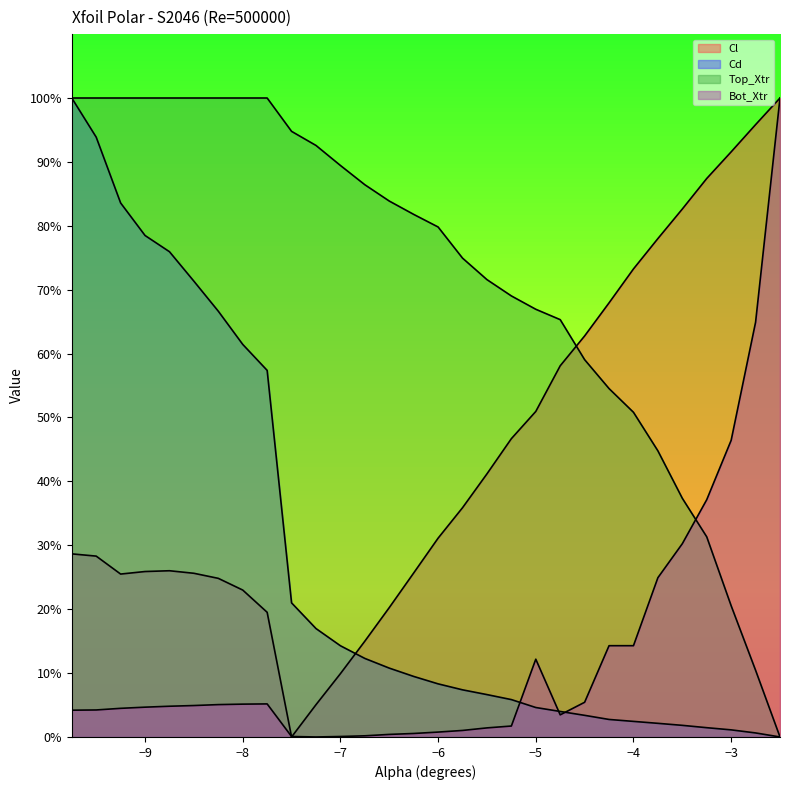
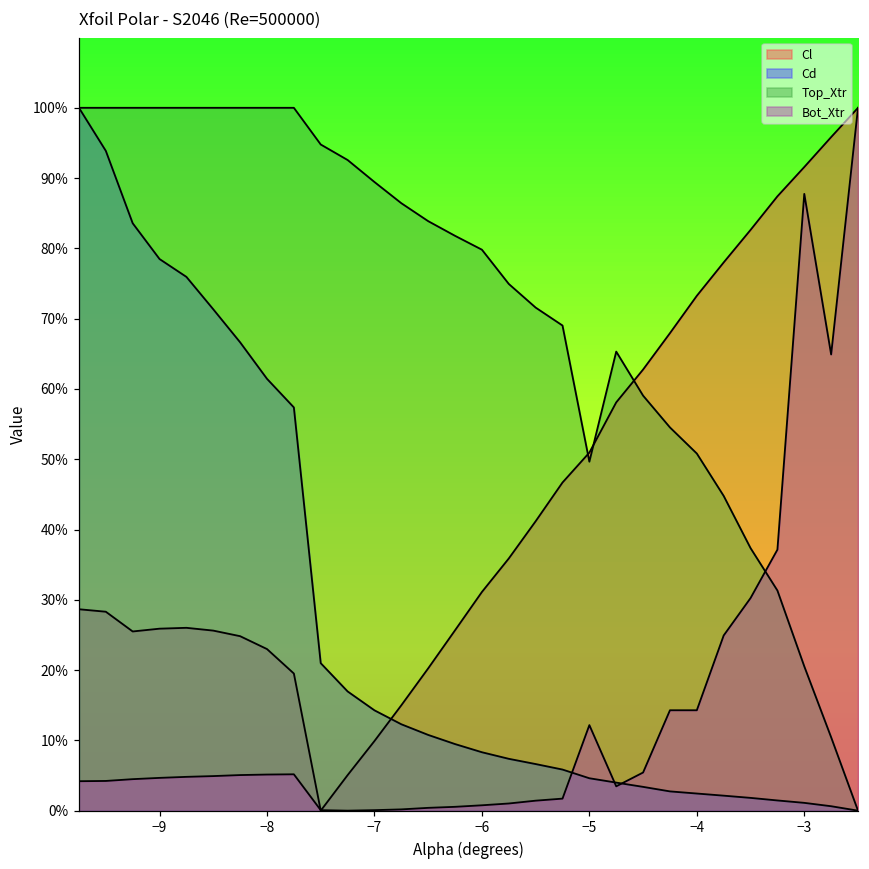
Top_Xtr, −5: 67% -> 50%
Bot_Xtr, −3: 46% -> 88%
